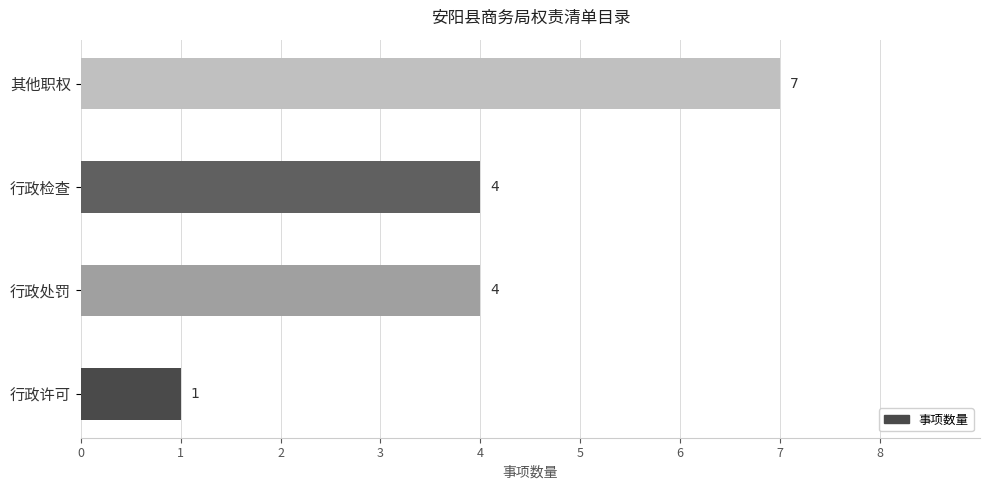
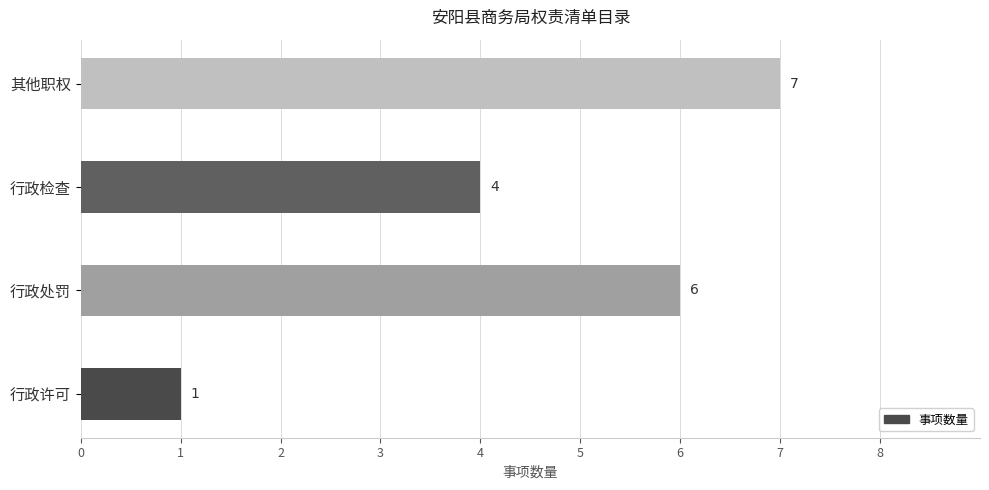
行政处罚: 4 -> 6
